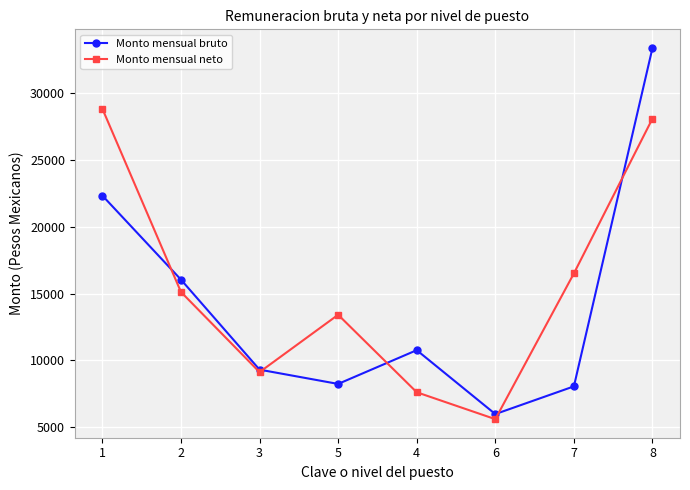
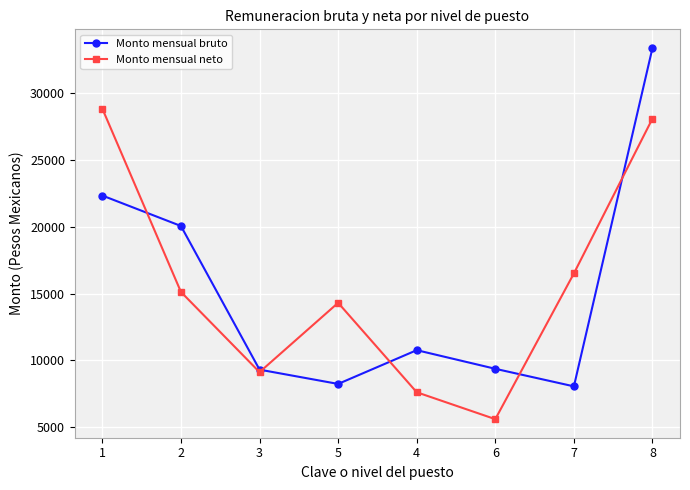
Monto mensual bruto, 2: 16000 -> 20000
Monto mensual neto, 5: 13400 -> 14300
Monto mensual bruto, 6: 6000 -> 9400
